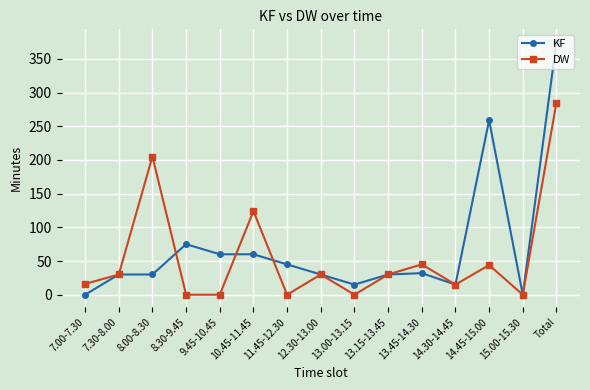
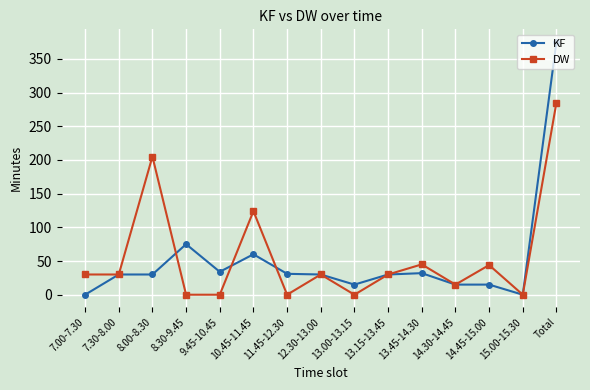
DW, 7.00-7.30: 20 -> 30
KF, 9.45-10.45: 60 -> 30
KF, 11.45-12.30: 50 -> 30
KF, 14.45-15.00: 260 -> 20
